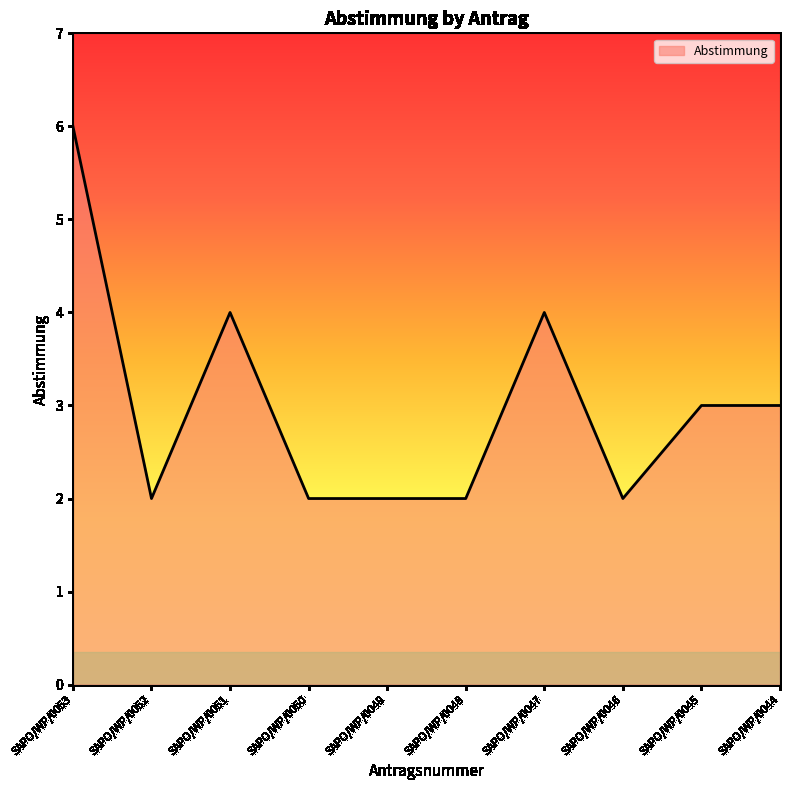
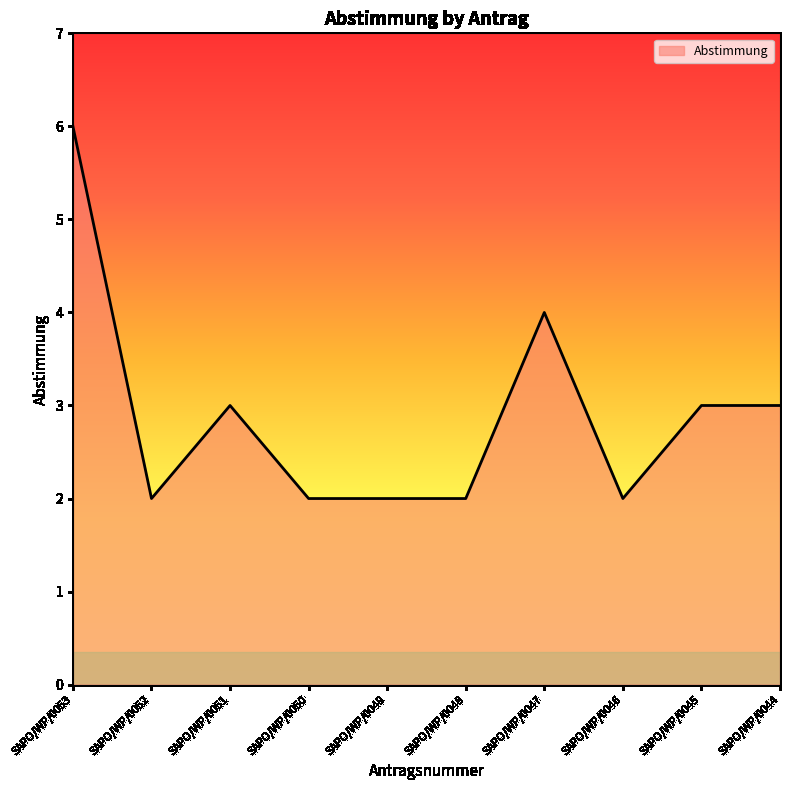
SAPO/WP/0051: 4 -> 3
